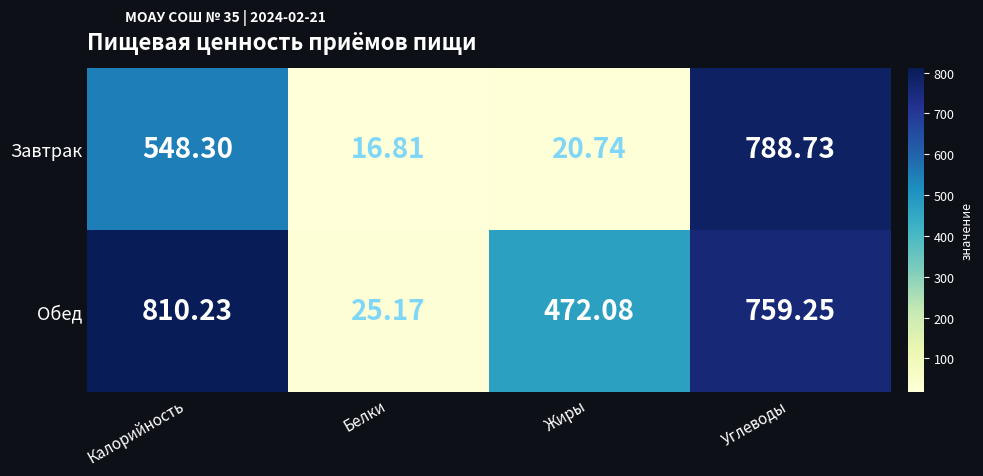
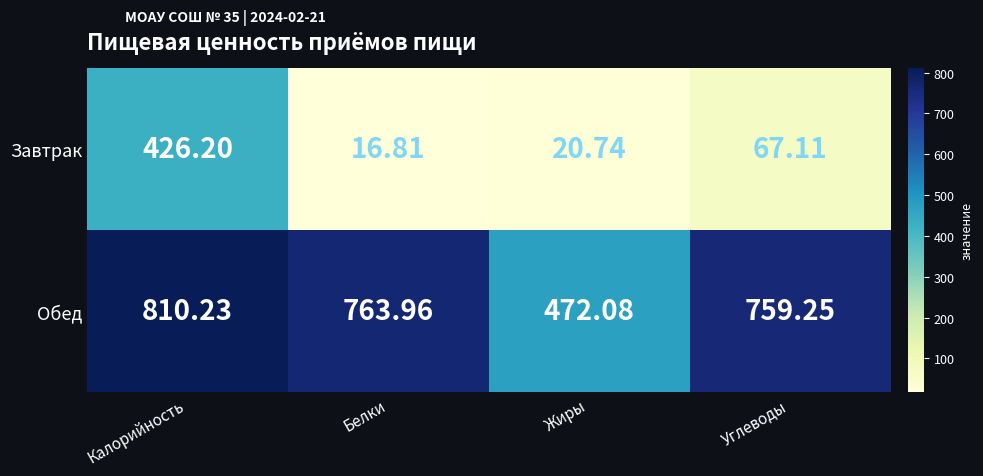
Завтрак, Калорийность: 548.30 -> 426.20
Завтрак, Углеводы: 788.73 -> 67.11
Обед, Белки: 25.17 -> 763.96
